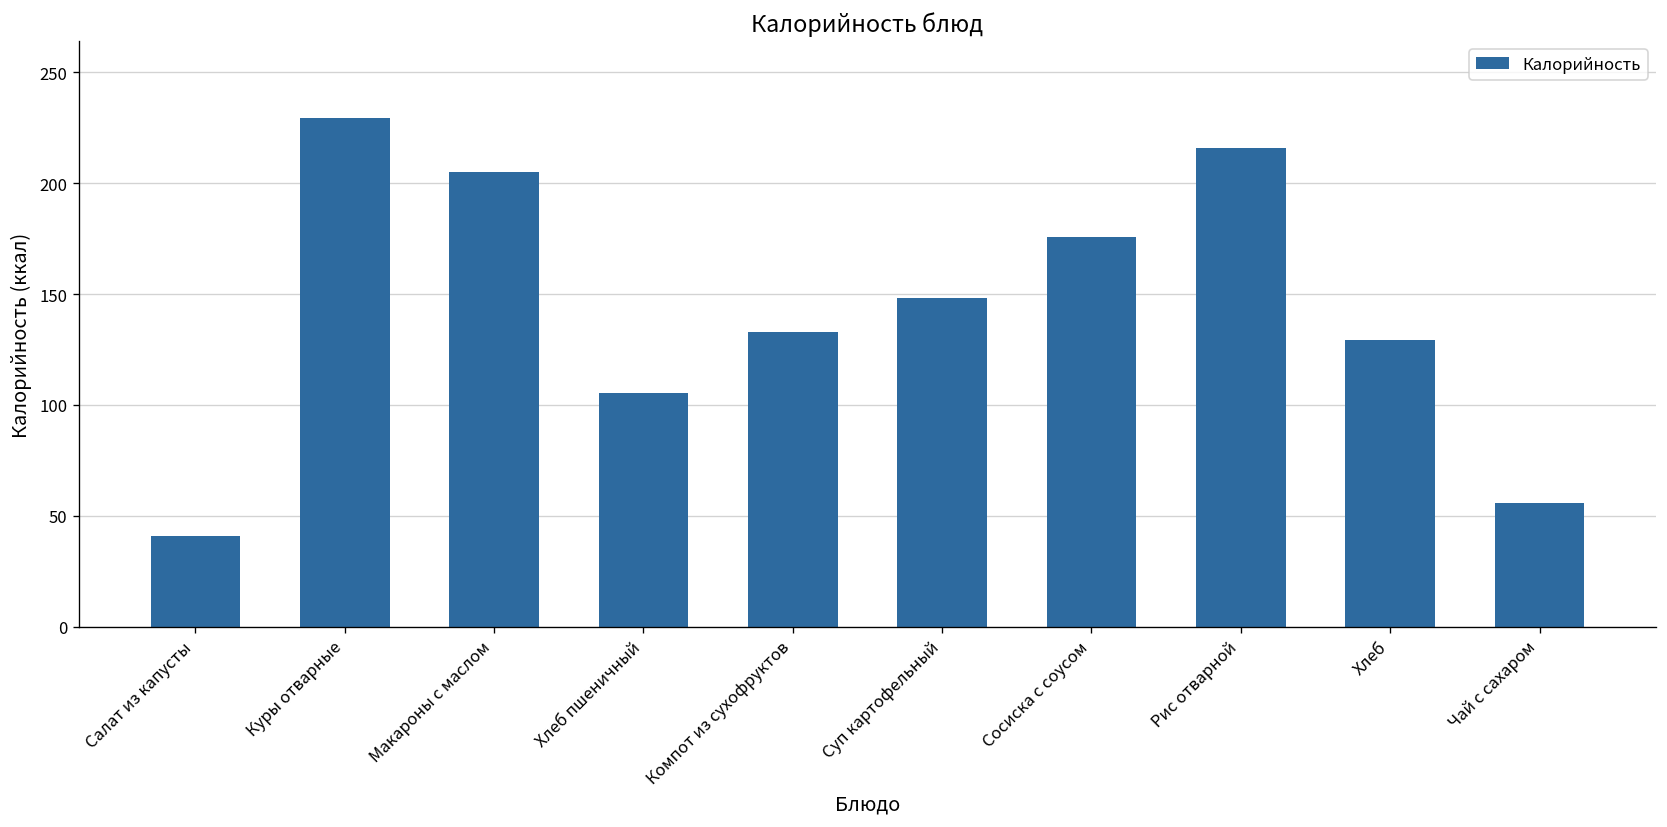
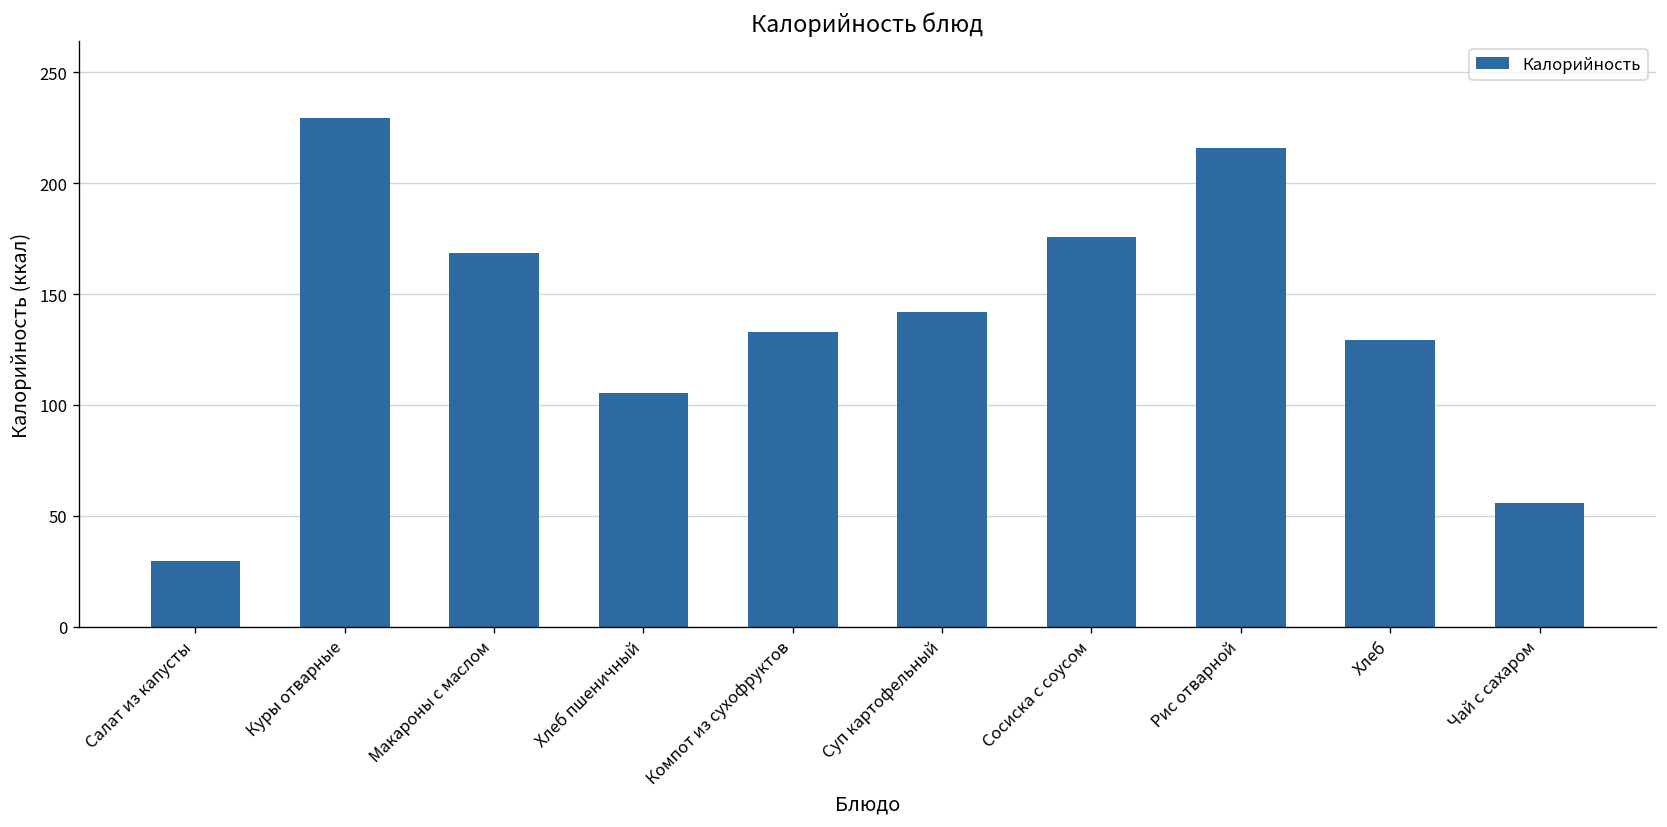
Салат из капусты: 41 -> 30
Макароны с маслом: 205 -> 168
Суп картофельный: 148 -> 142
